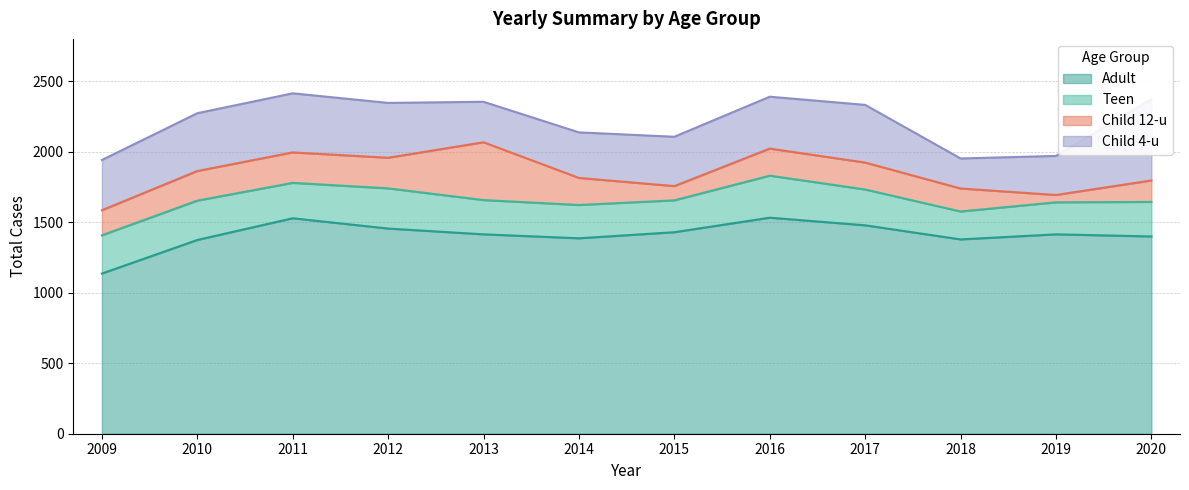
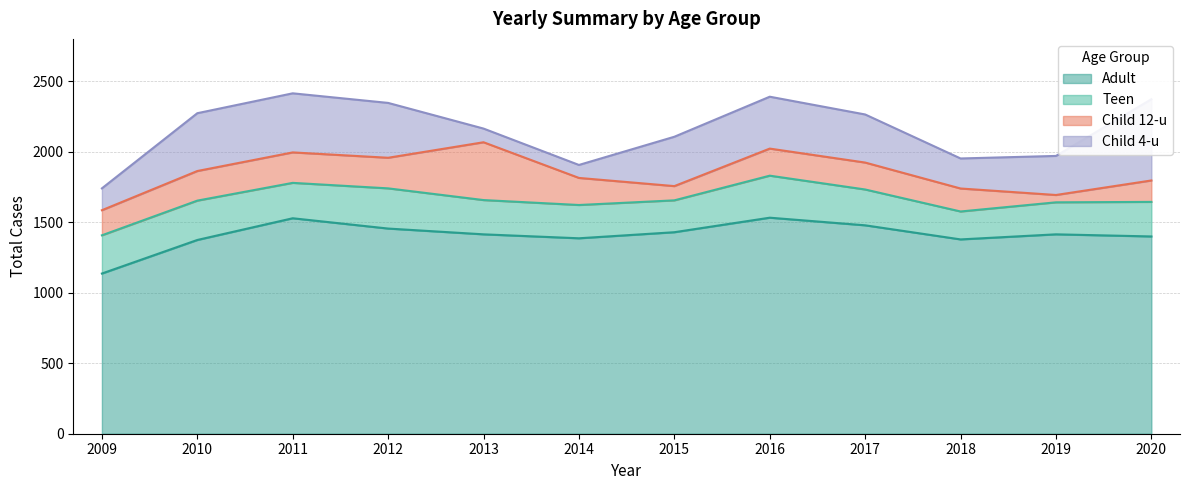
Child 4-u, 2009: 360 -> 160
Child 4-u, 2013: 290 -> 100
Child 4-u, 2014: 320 -> 90
Child 4-u, 2017: 410 -> 340
